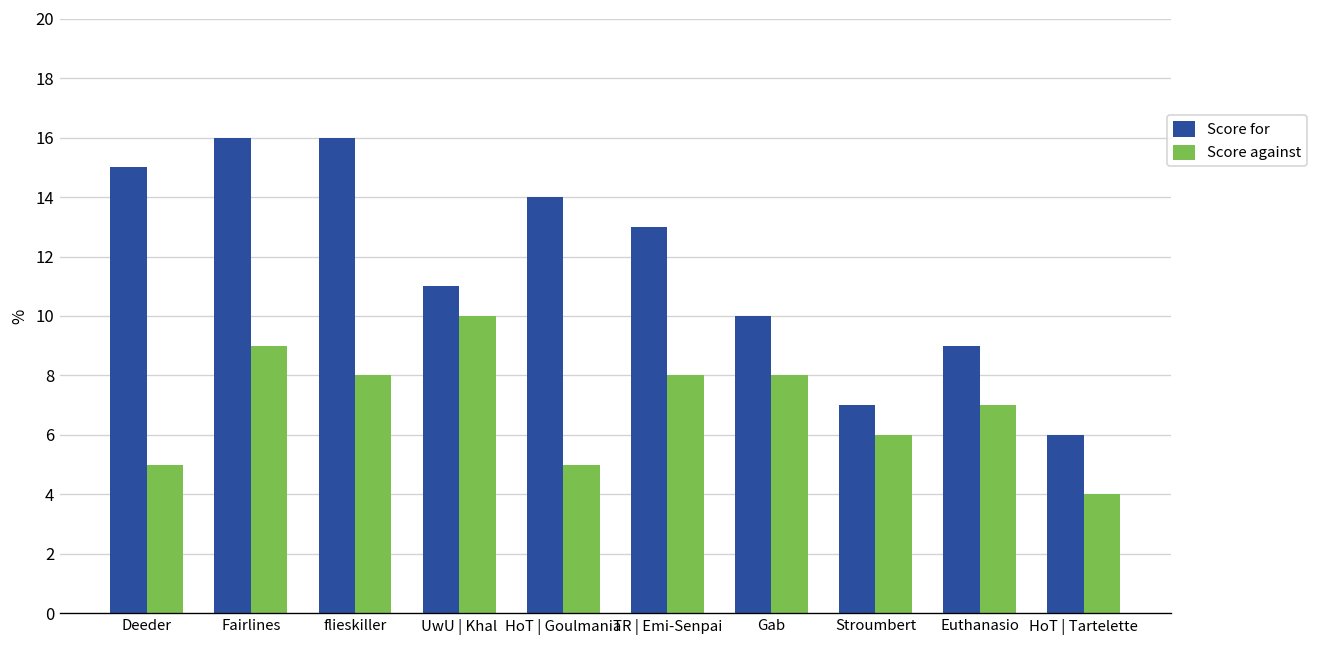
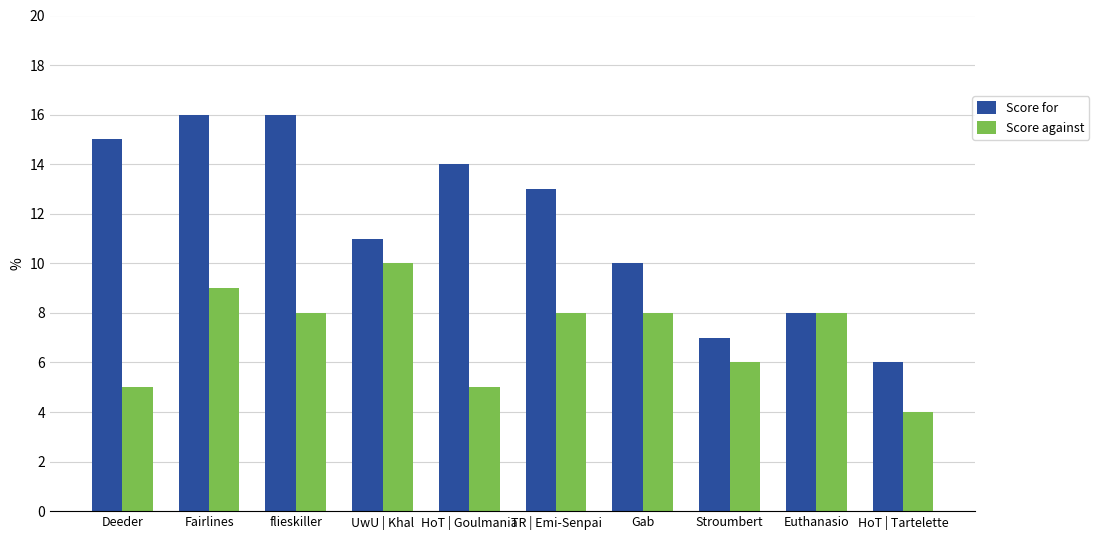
Score for, Euthanasio: 9 -> 8
Score against, Euthanasio: 7 -> 8
